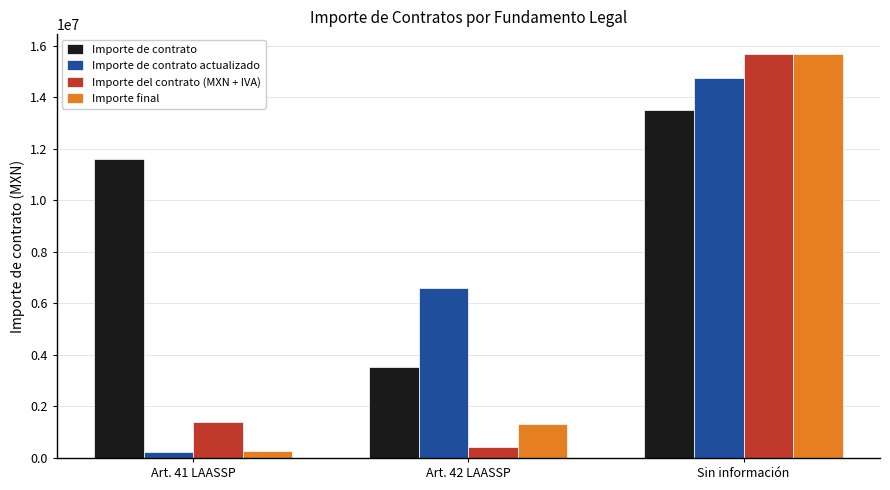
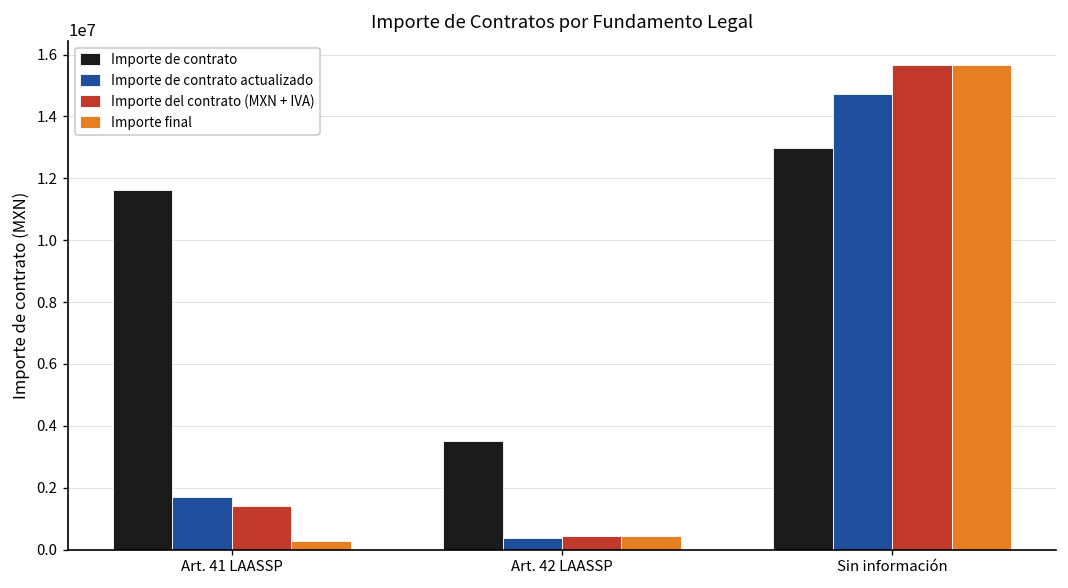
Importe de contrato actualizado, Art. 41 LAASSP: 200000 -> 1700000
Importe de contrato actualizado, Art. 42 LAASSP: 6600000 -> 400000
Importe final, Art. 42 LAASSP: 1300000 -> 400000
Importe de contrato, Sin información: 13500000 -> 13000000
